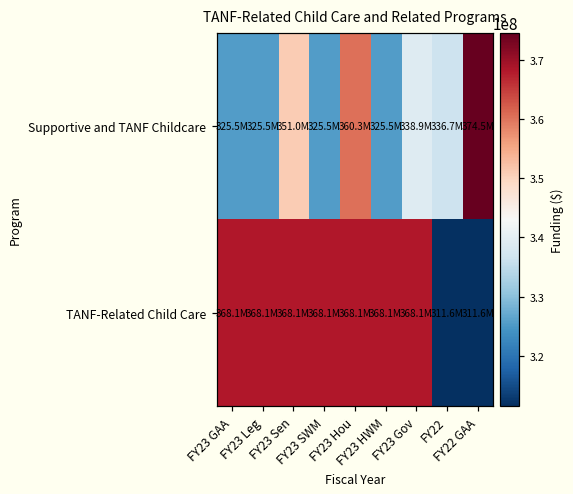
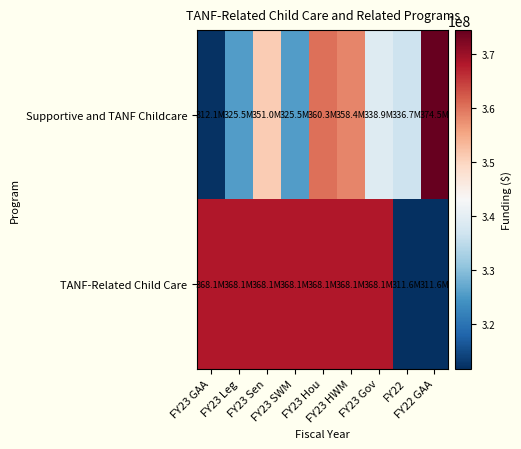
Supportive and TANF Childcare, FY23 GAA: 325.5M -> 312.1M
Supportive and TANF Childcare, FY23 HWM: 325.5M -> 358.4M
